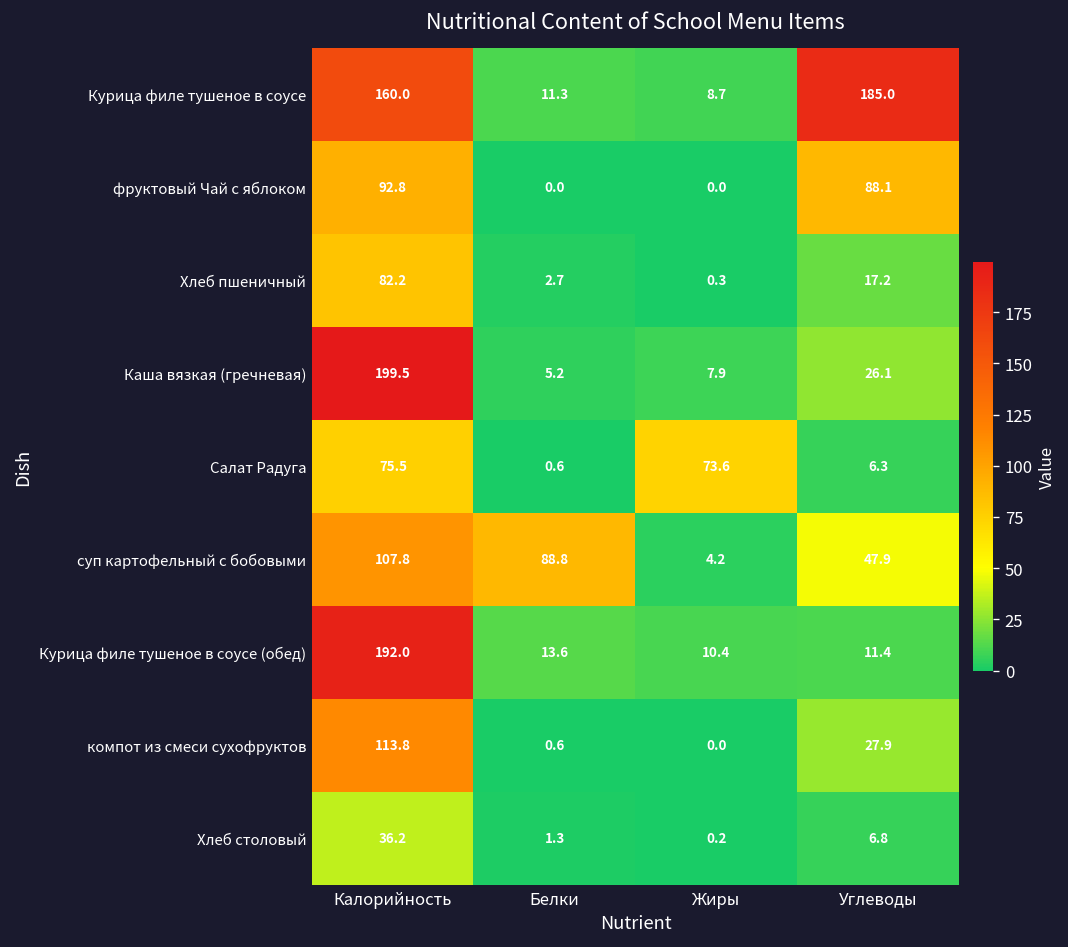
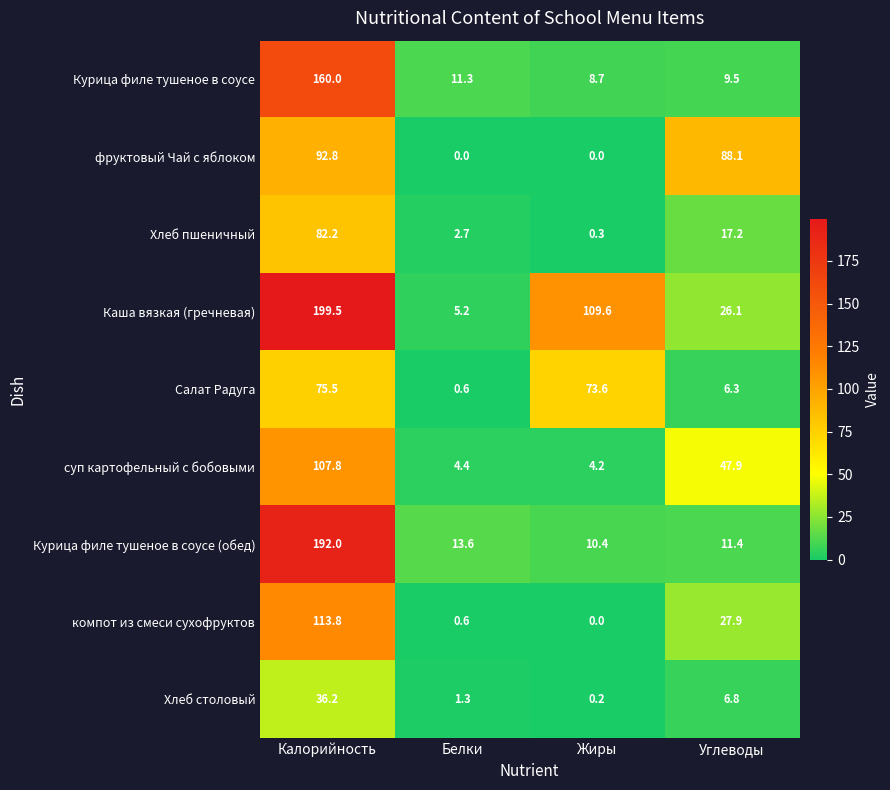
Курица филе тушеное в соусе, Углеводы: 185.0 -> 9.5
Каша вязкая (гречневая), Жиры: 7.9 -> 109.6
суп картофельный с бобовыми, Белки: 88.8 -> 4.4
